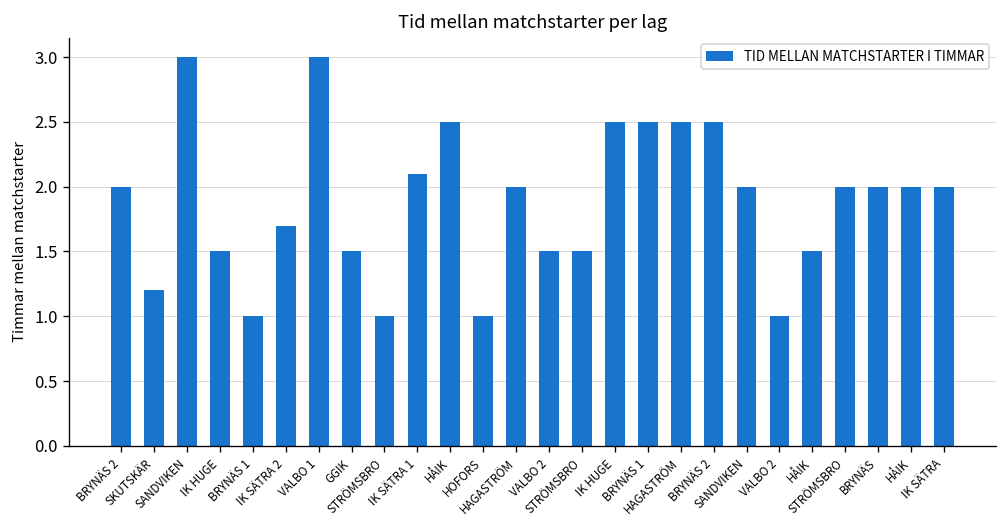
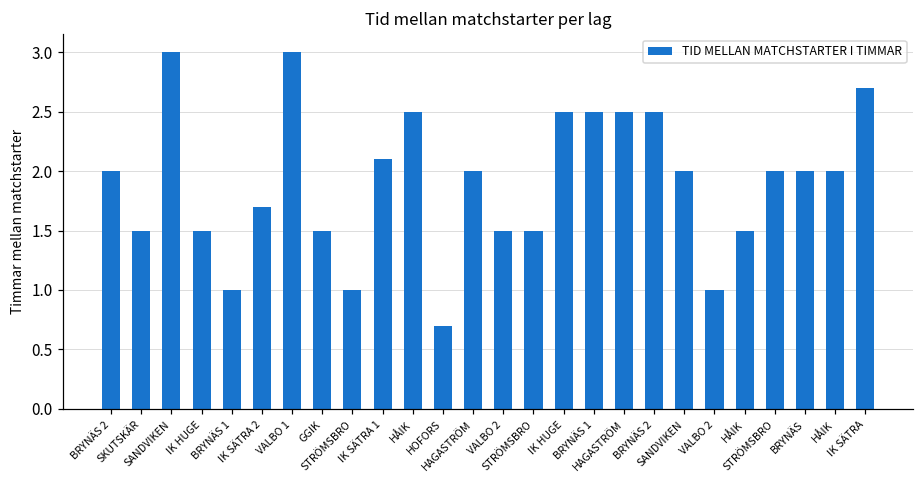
SKUTSKÄR: 1.2 -> 1.5
HOFORS: 1.0 -> 0.7
IK SÄTRA: 2.0 -> 2.7
